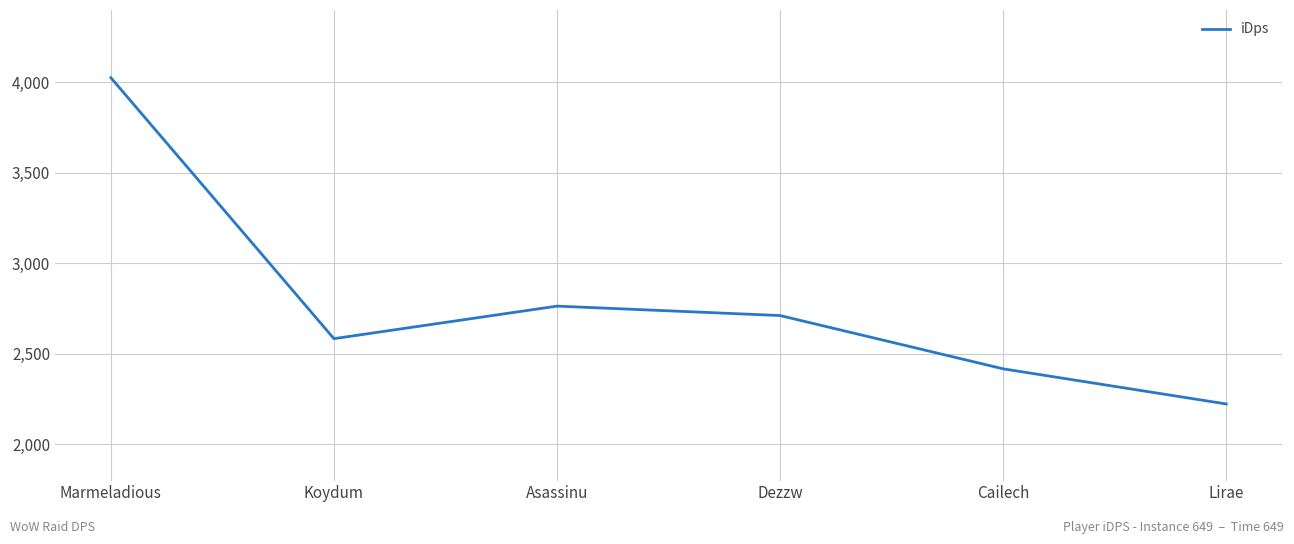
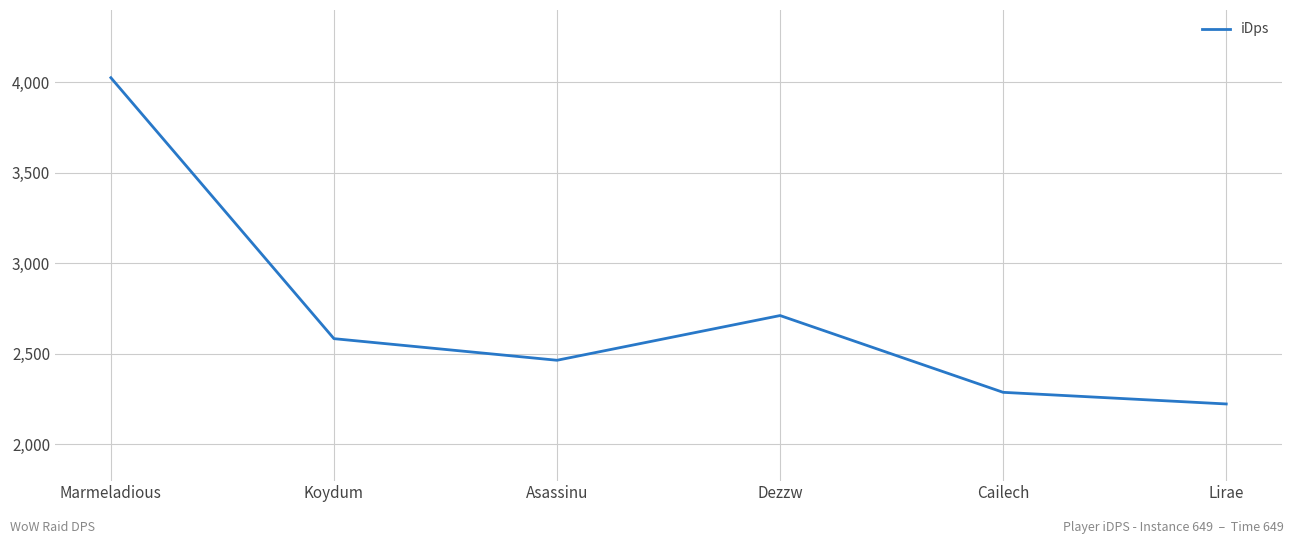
Asassinu: 2,760 -> 2,470
Cailech: 2,420 -> 2,290
